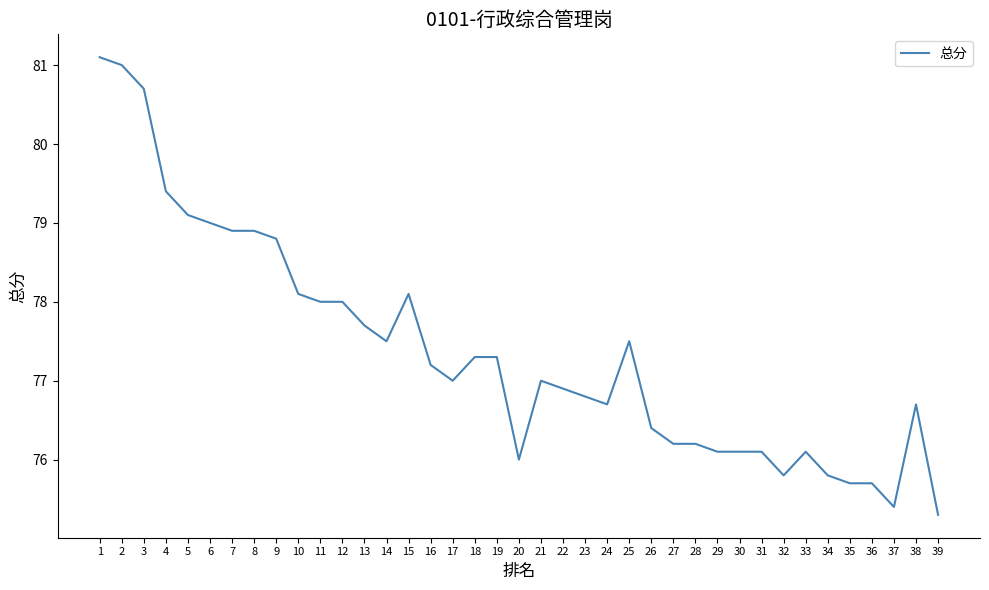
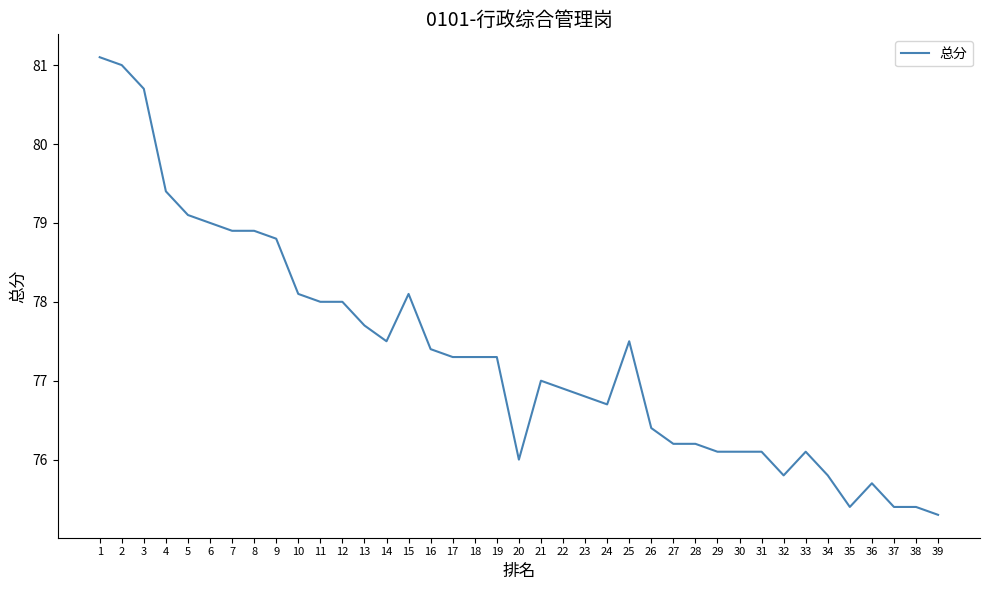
16: 77.2 -> 77.4
17: 77.0 -> 77.3
35: 75.7 -> 75.4
38: 76.7 -> 75.4
